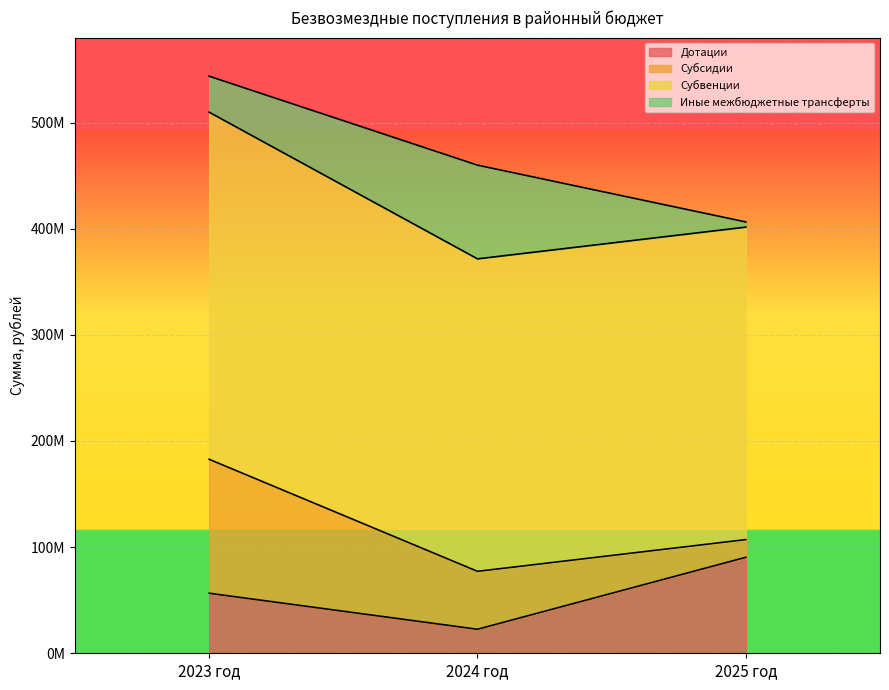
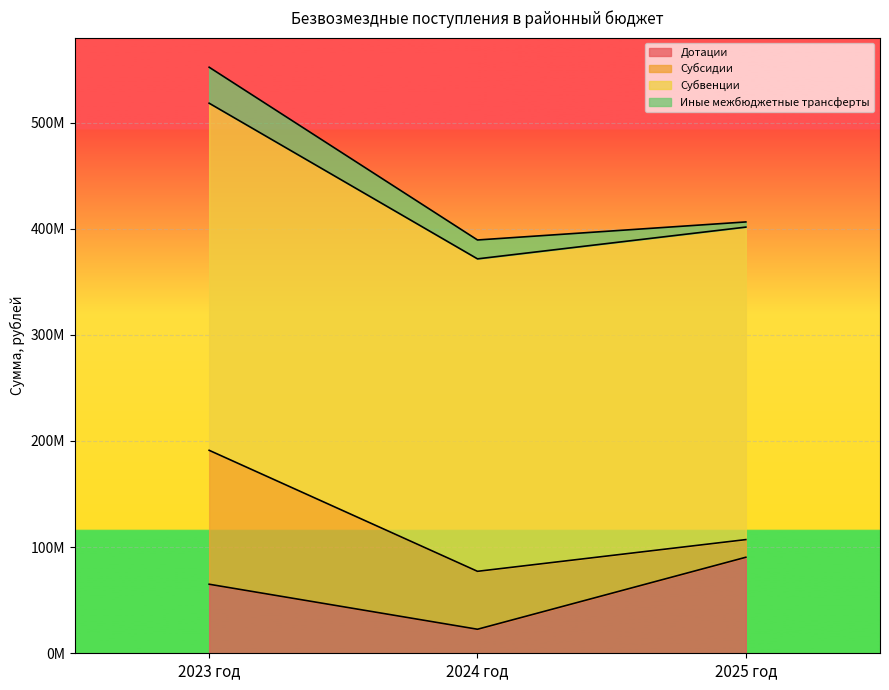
Дотации, 2023 год: 57000000 -> 65000000
Иные межбюджетные трансферты, 2024 год: 88000000 -> 18000000
